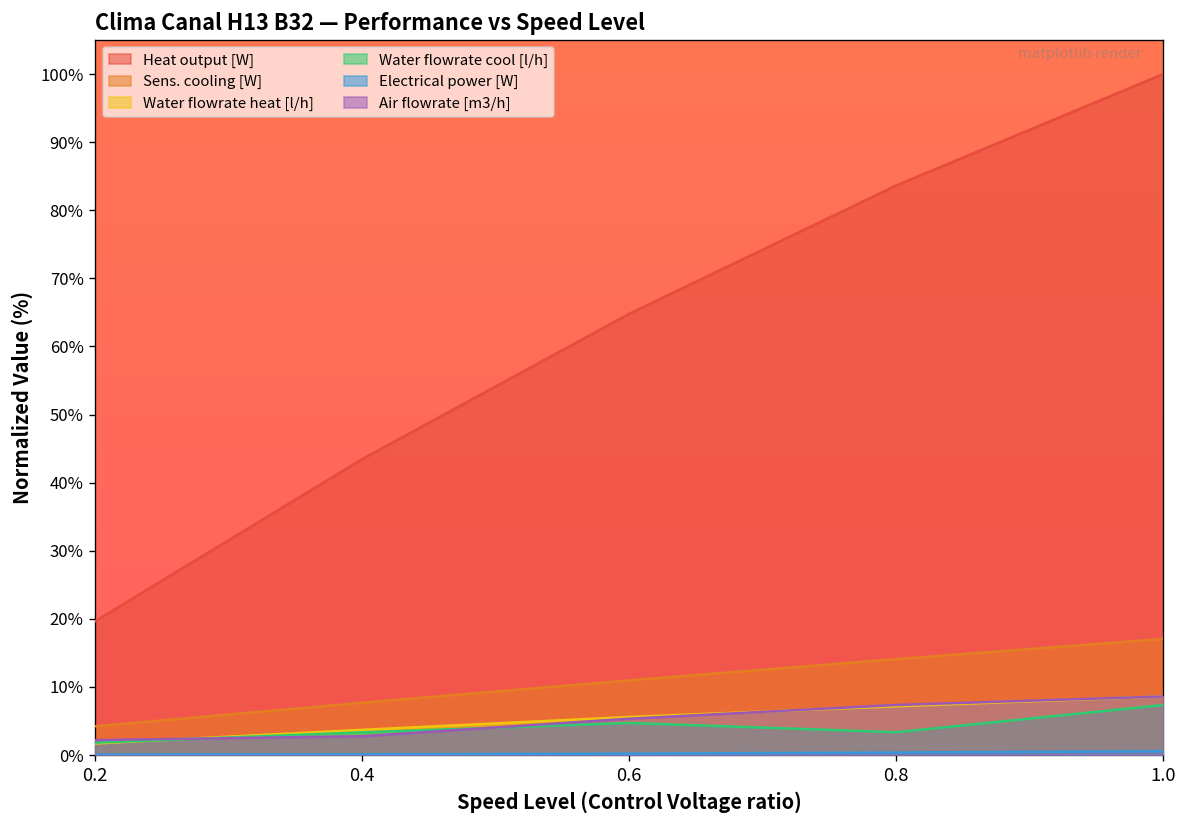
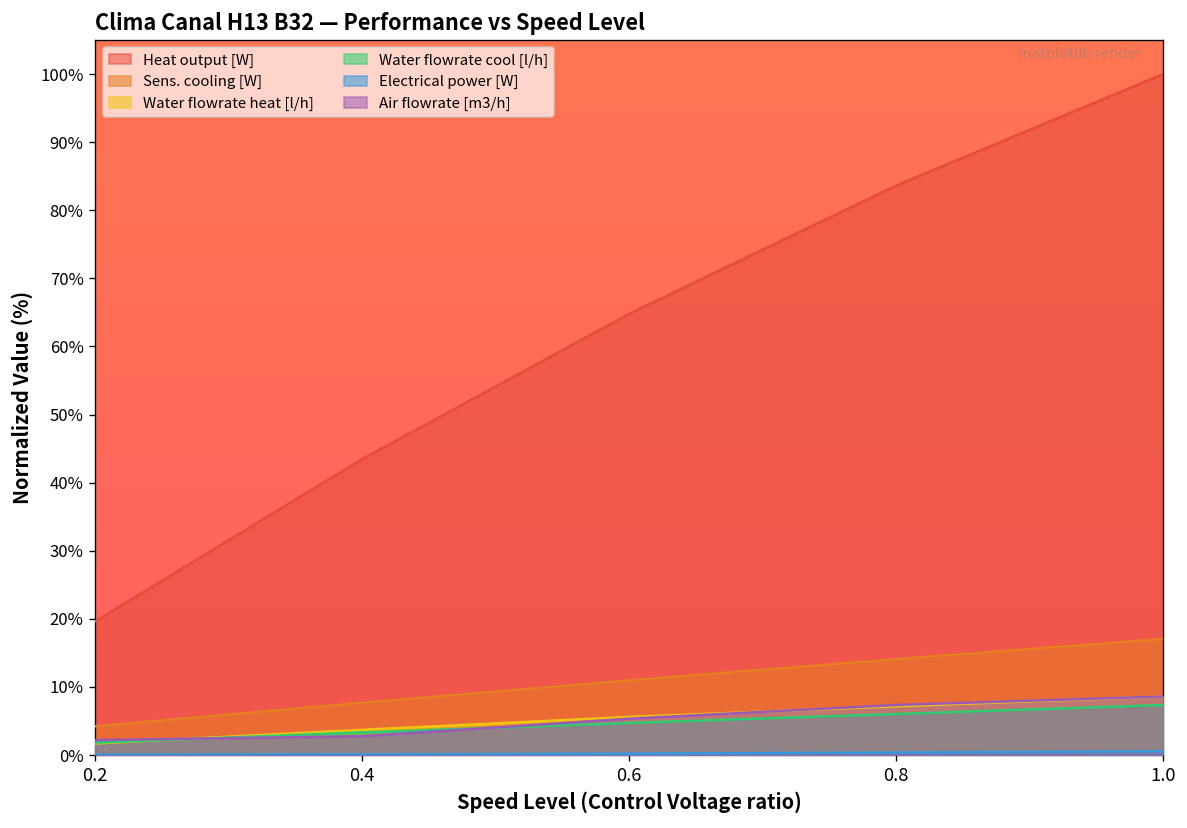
Water flowrate cool [l/h], 0.8: 3% -> 6%
